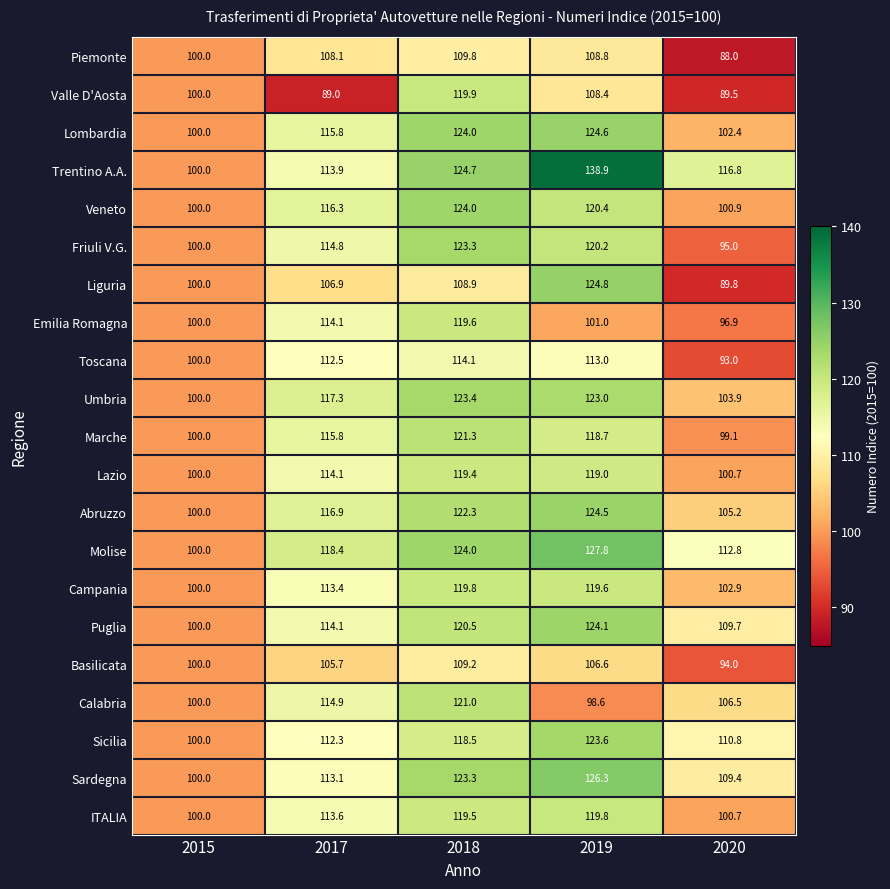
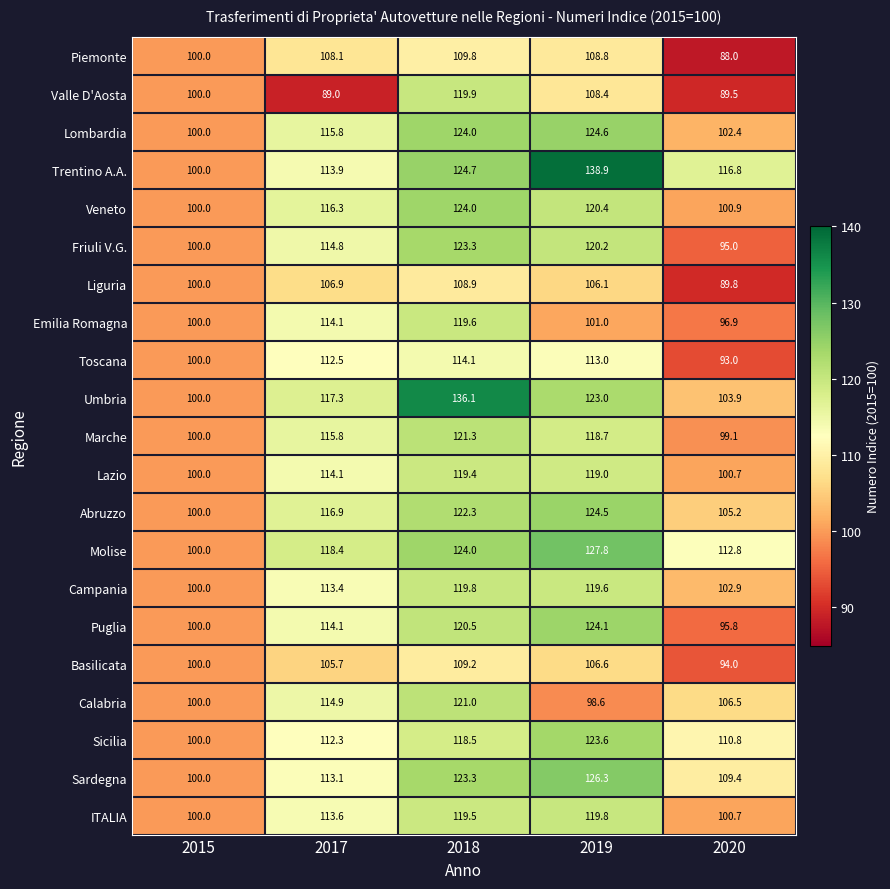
Liguria, 2019: 124.8 -> 106.1
Umbria, 2018: 123.4 -> 136.1
Puglia, 2020: 109.7 -> 95.8
